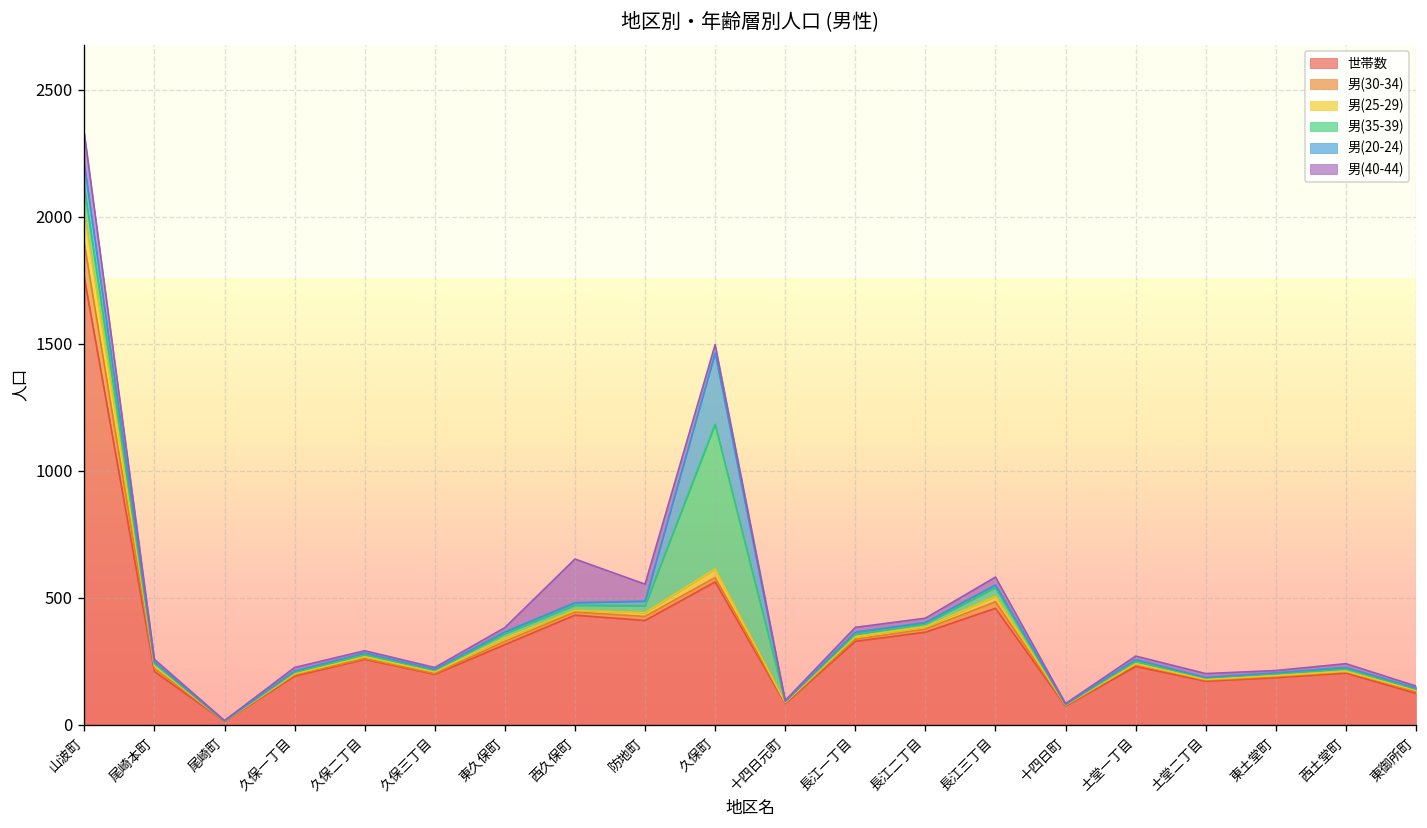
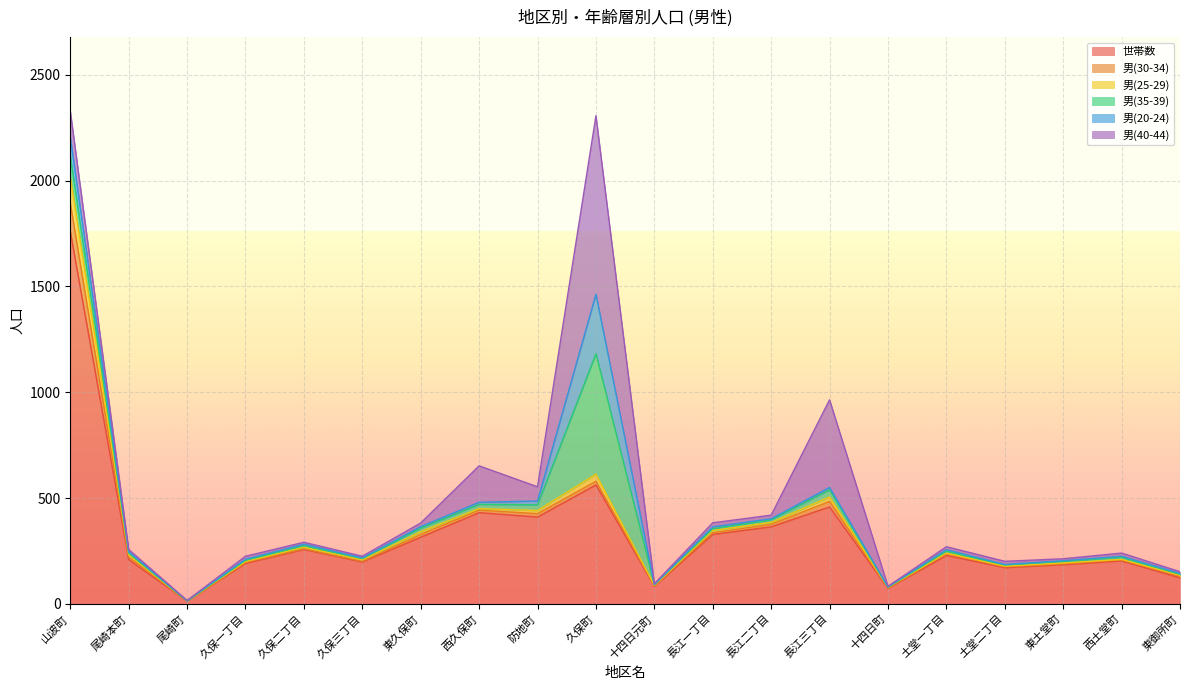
男(40-44), 久保町: 30 -> 840
男(40-44), 長江三丁目: 30 -> 410
